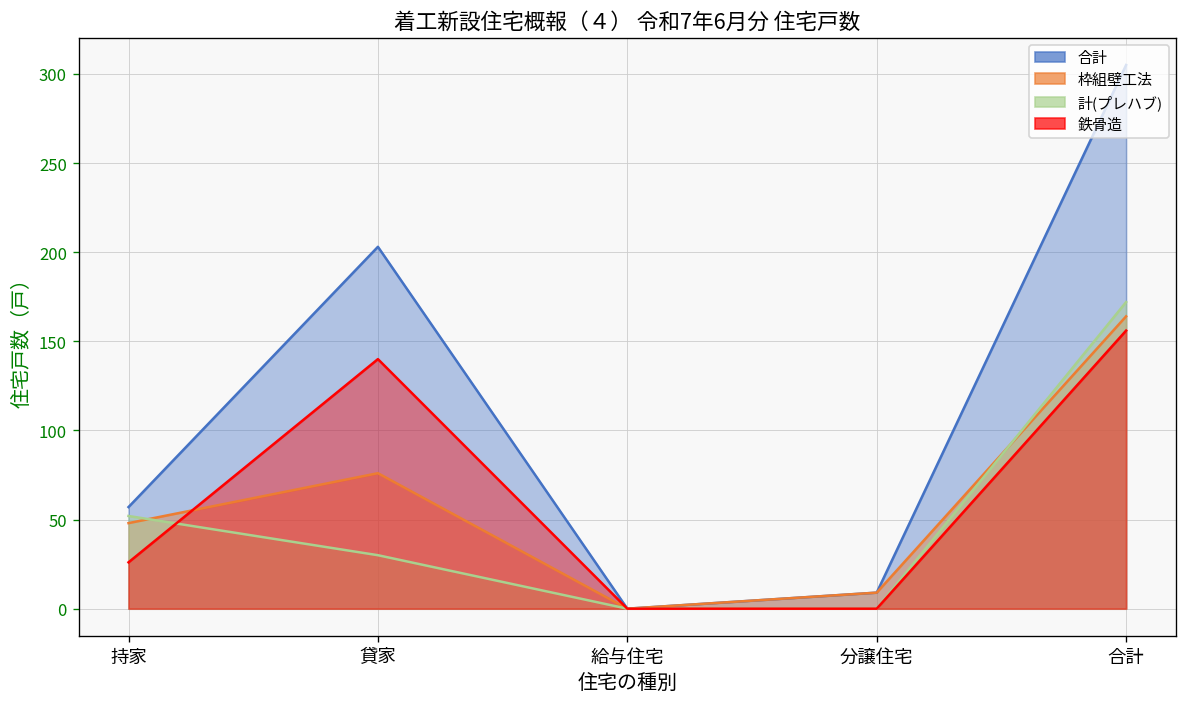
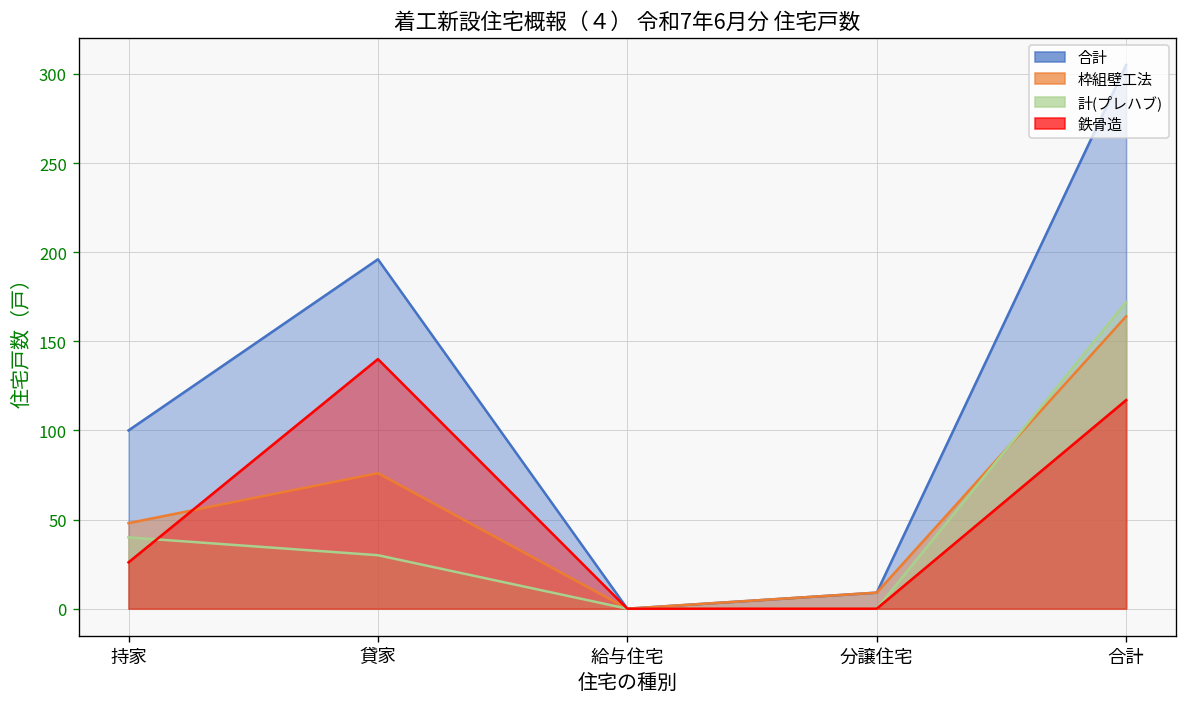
合計, 持家: 57 -> 100
計(プレハブ), 持家: 52 -> 40
合計, 貸家: 203 -> 196
鉄骨造, 合計: 156 -> 117
